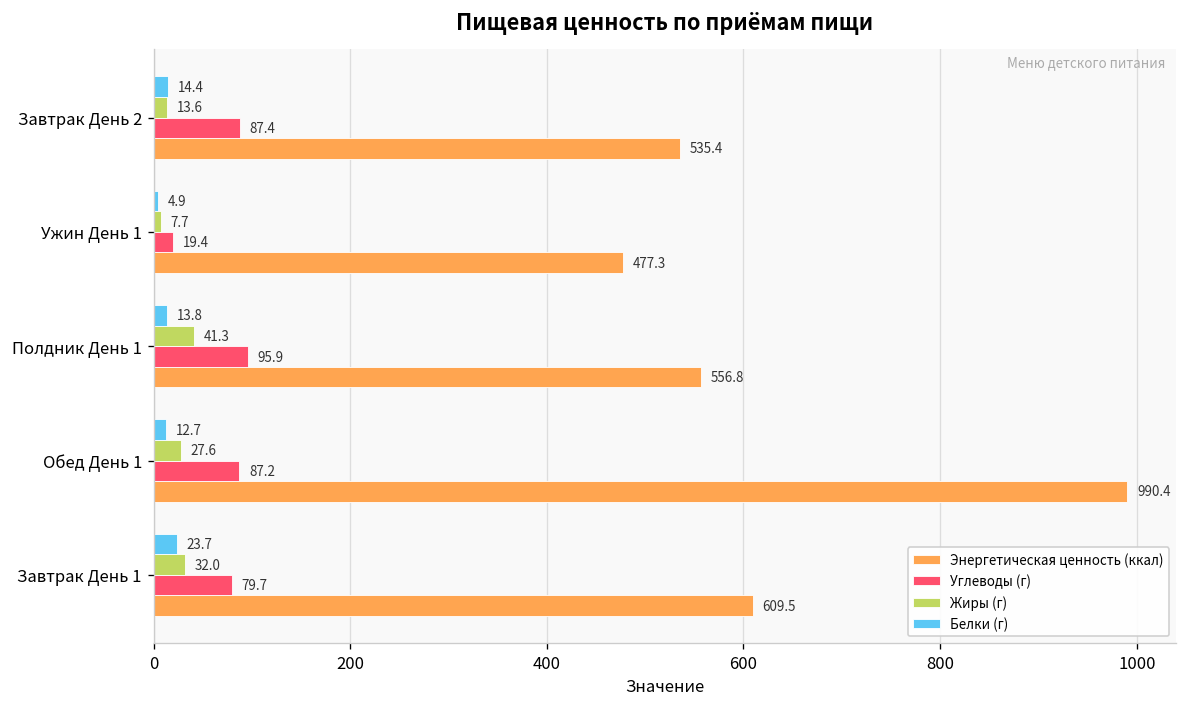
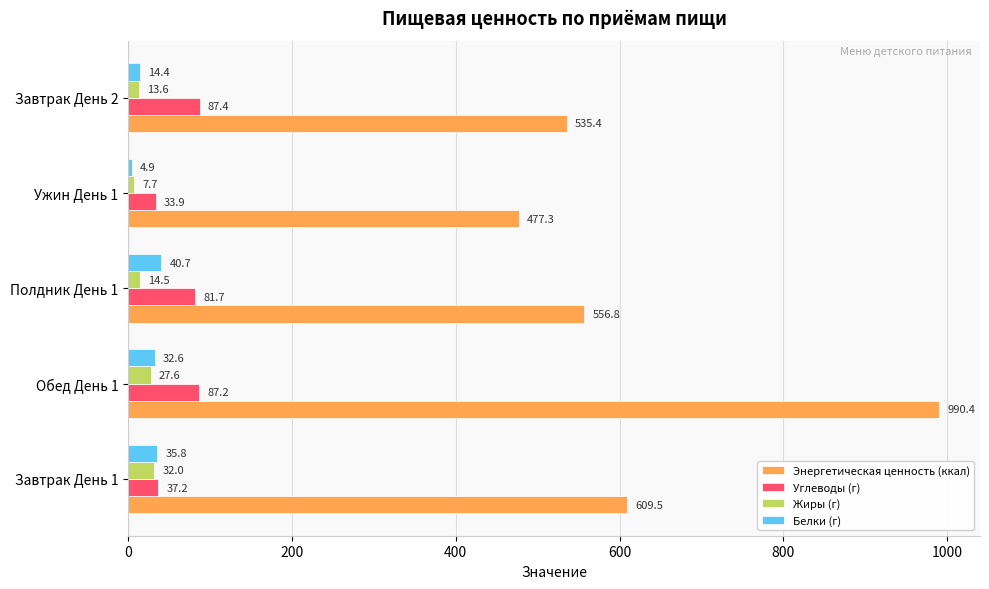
Углеводы (г), Ужин День 1: 19.4 -> 33.9
Белки (г), Полдник День 1: 13.8 -> 40.7
Жиры (г), Полдник День 1: 41.3 -> 14.5
Углеводы (г), Полдник День 1: 95.9 -> 81.7
Белки (г), Обед День 1: 12.7 -> 32.6
Белки (г), Завтрак День 1: 23.7 -> 35.8
Углеводы (г), Завтрак День 1: 79.7 -> 37.2
